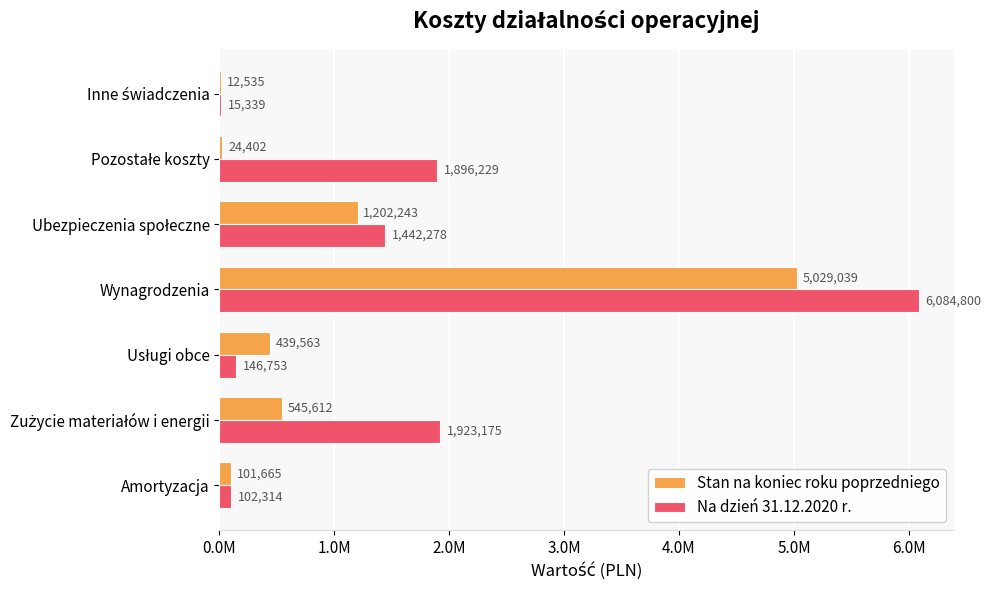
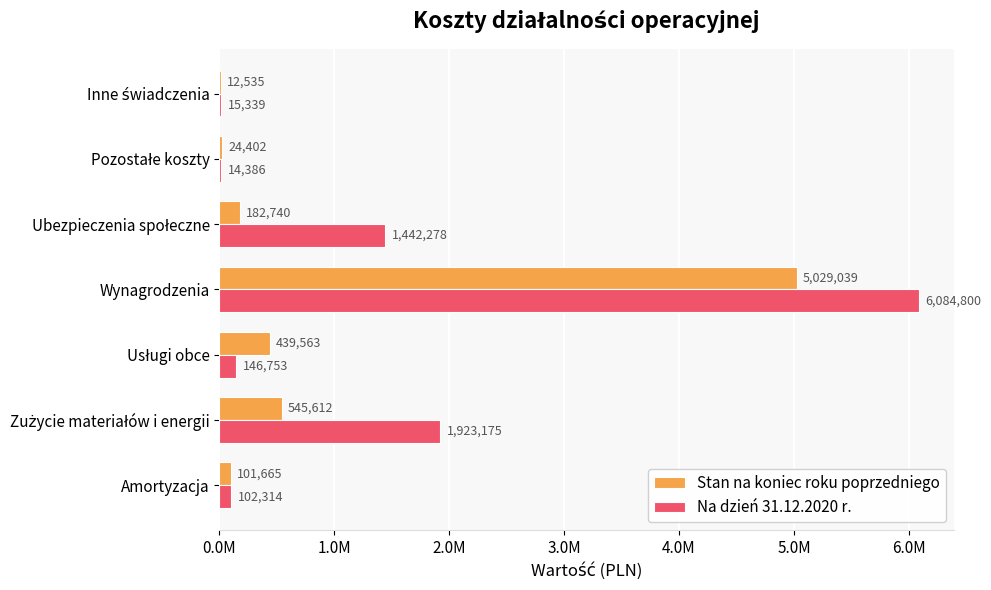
Na dzień 31.12.2020 r., Pozostałe koszty: 1,896,229 -> 14,386
Stan na koniec roku poprzedniego, Ubezpieczenia społeczne: 1,202,243 -> 182,740
